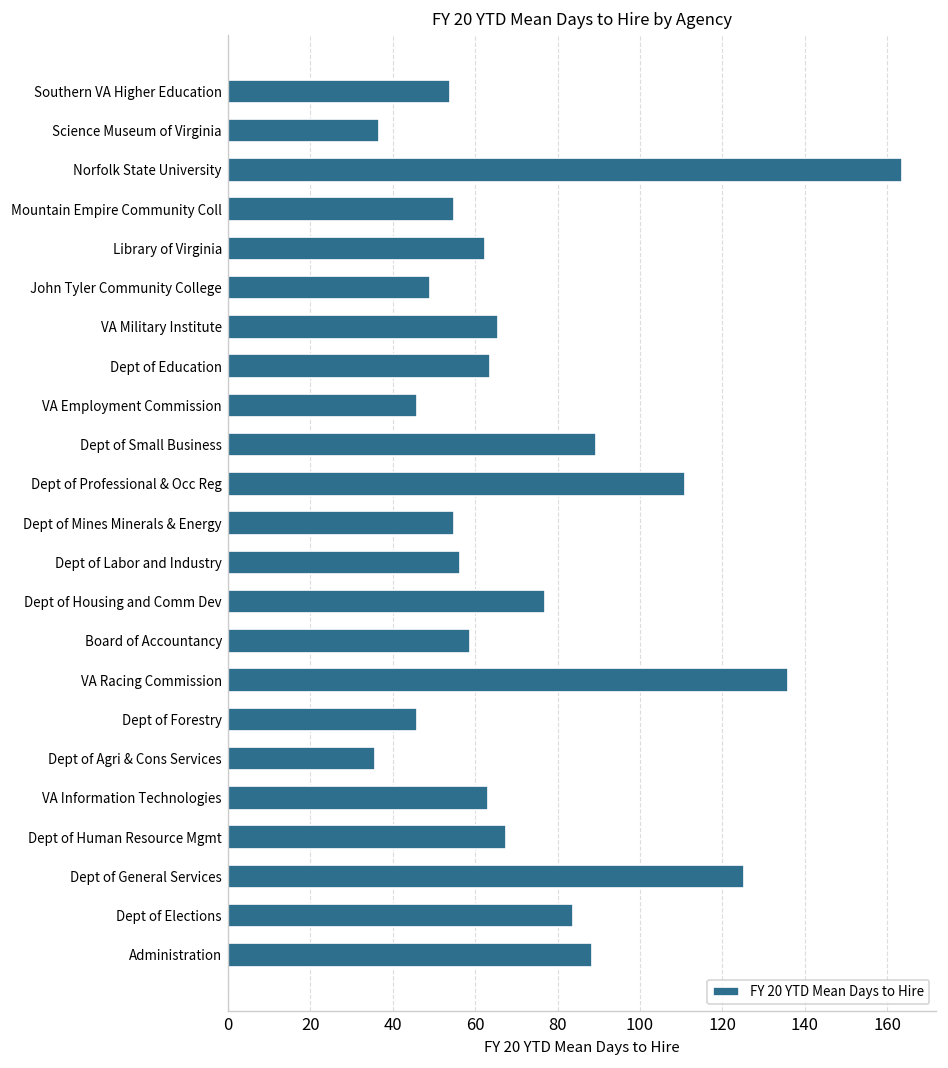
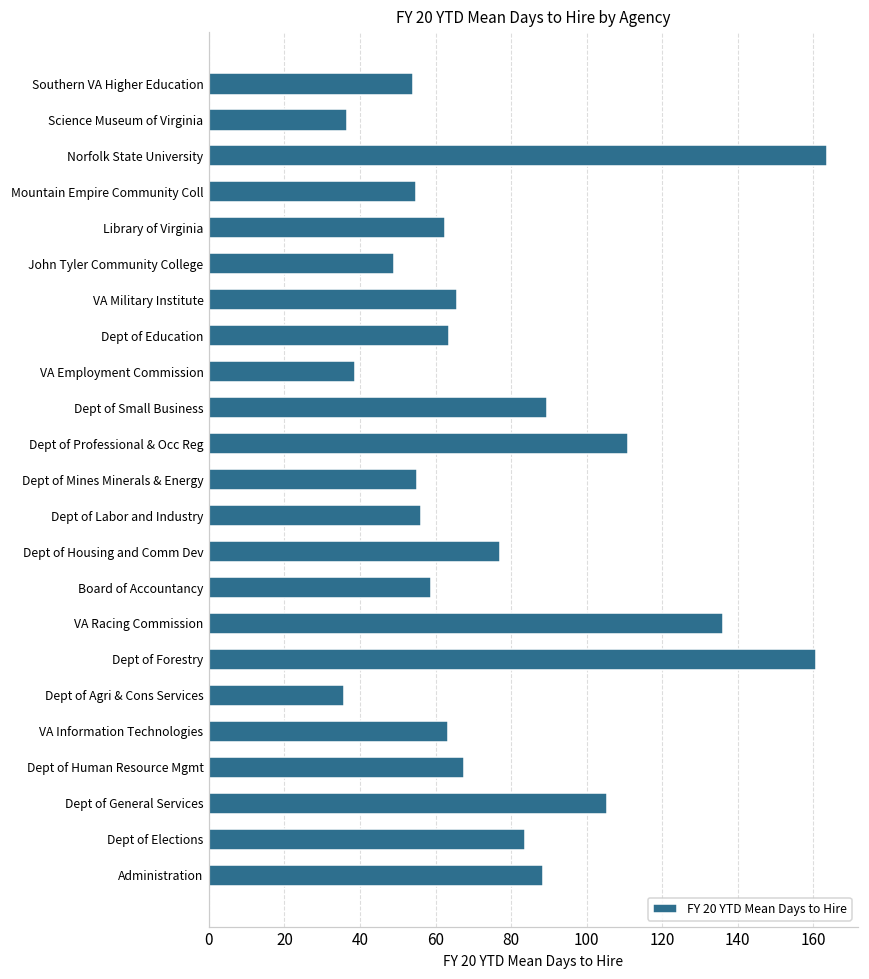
VA Employment Commission: 46 -> 39
Dept of Forestry: 46 -> 161
Dept of General Services: 125 -> 105
